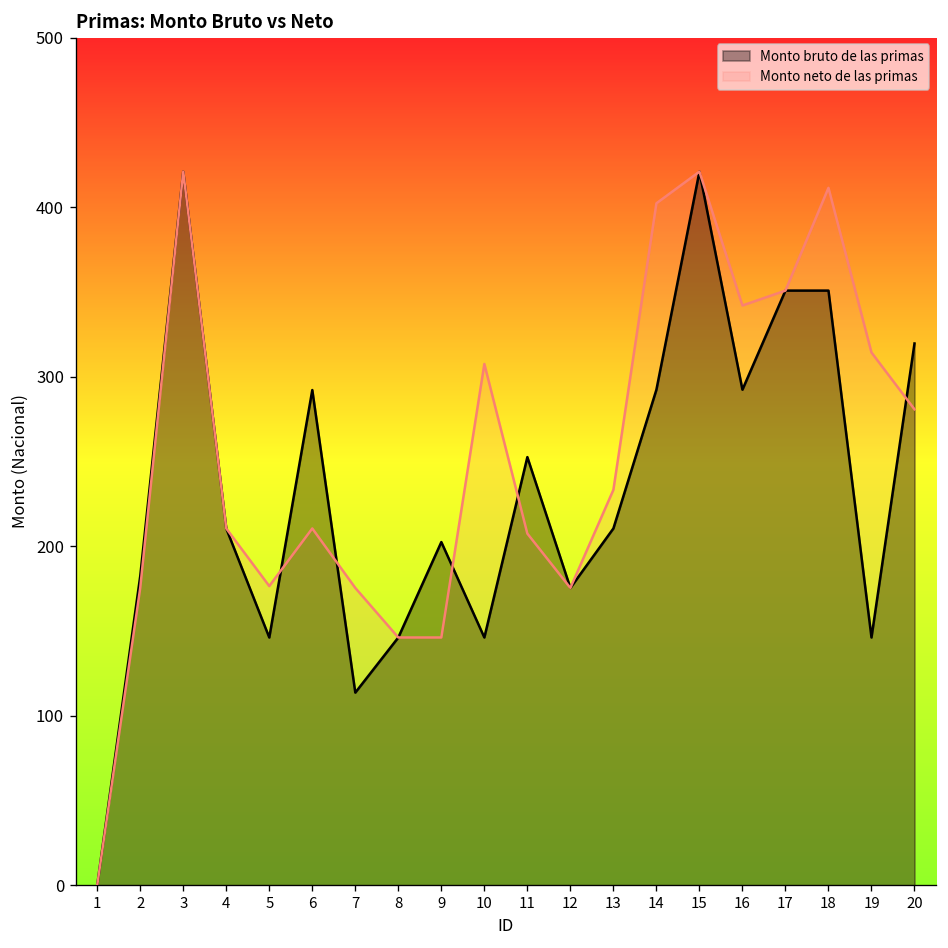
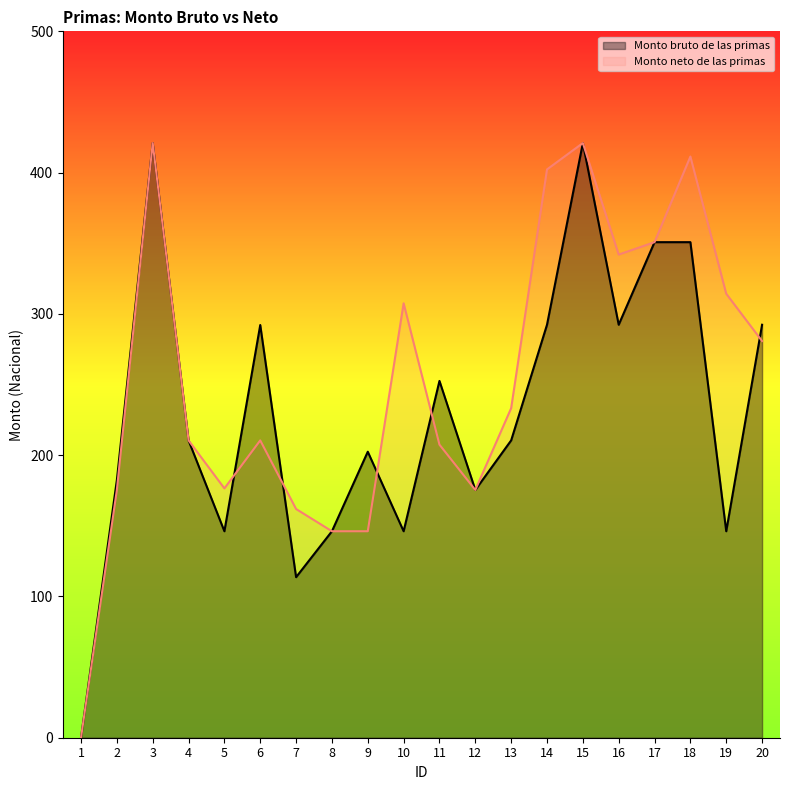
Monto neto de las primas, 7: 175 -> 162
Monto bruto de las primas, 20: 320 -> 292
